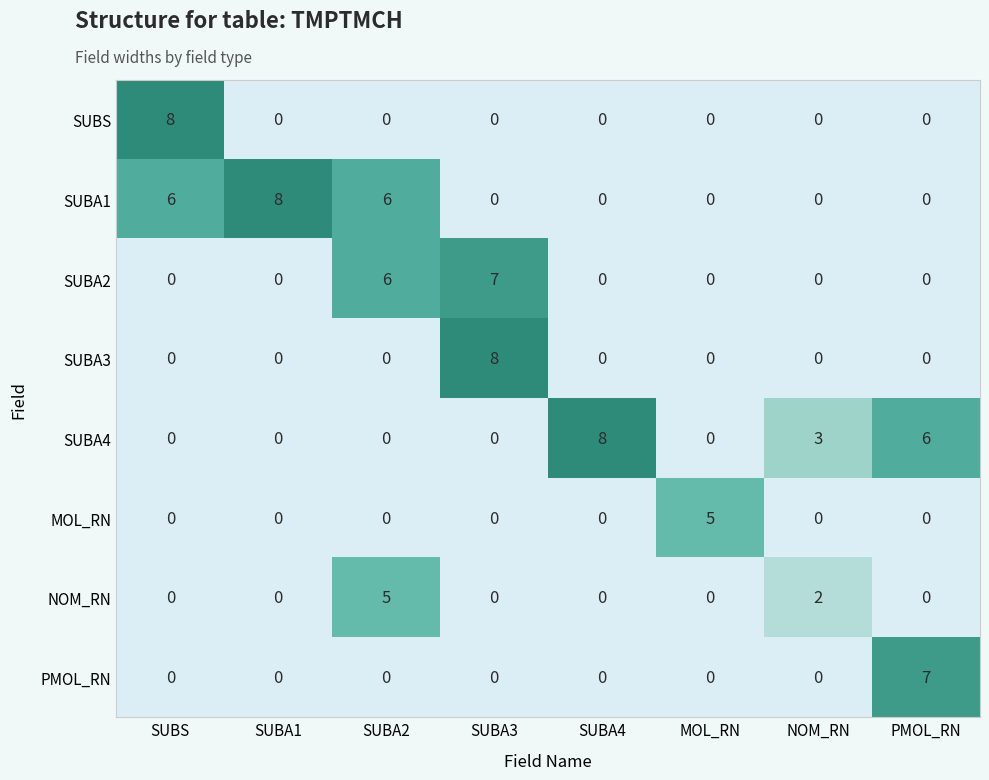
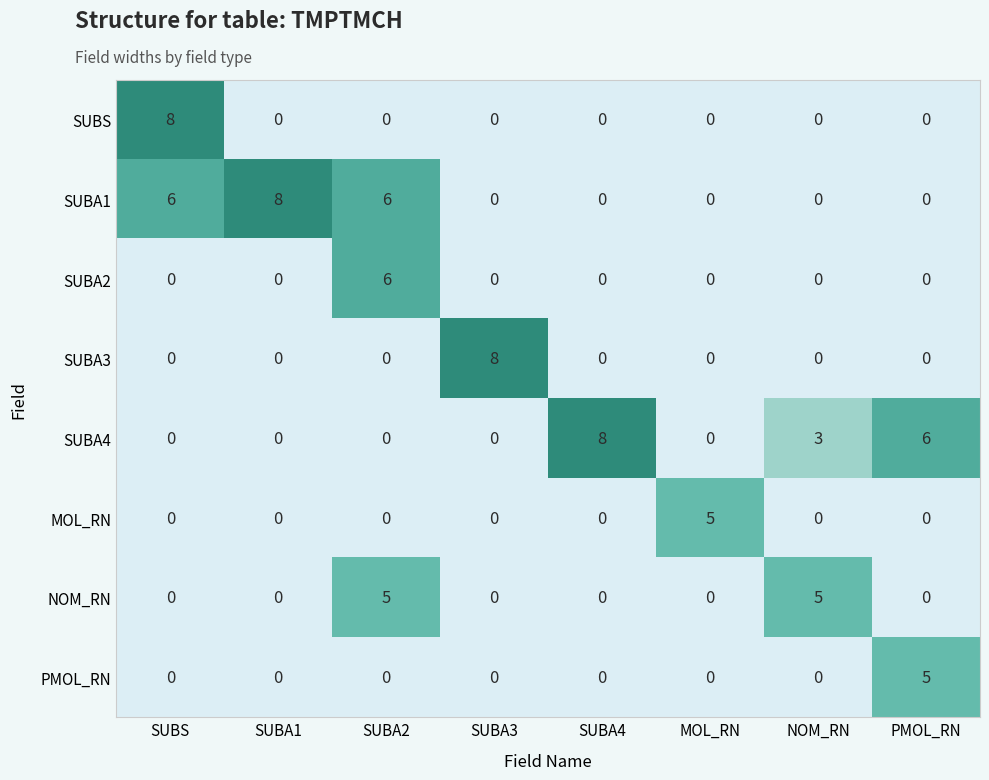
SUBA2, SUBA3: 7 -> 0
NOM_RN, NOM_RN: 2 -> 5
PMOL_RN, PMOL_RN: 7 -> 5
